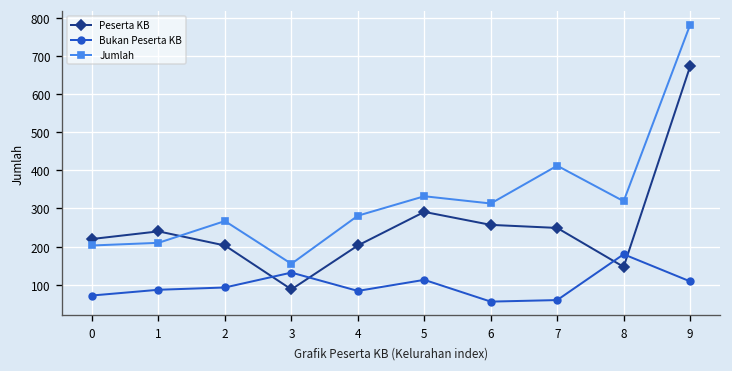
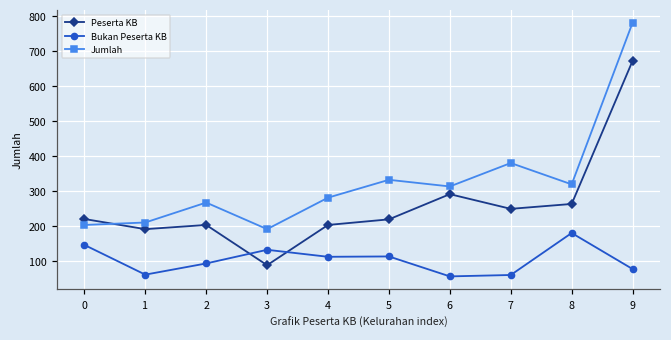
Bukan Peserta KB, 0: 70 -> 150
Peserta KB, 1: 240 -> 190
Bukan Peserta KB, 1: 90 -> 60
Jumlah, 3: 160 -> 190
Bukan Peserta KB, 4: 80 -> 110
Peserta KB, 5: 290 -> 220
Peserta KB, 6: 260 -> 290
Jumlah, 7: 410 -> 380
Peserta KB, 8: 150 -> 260
Bukan Peserta KB, 9: 110 -> 80
